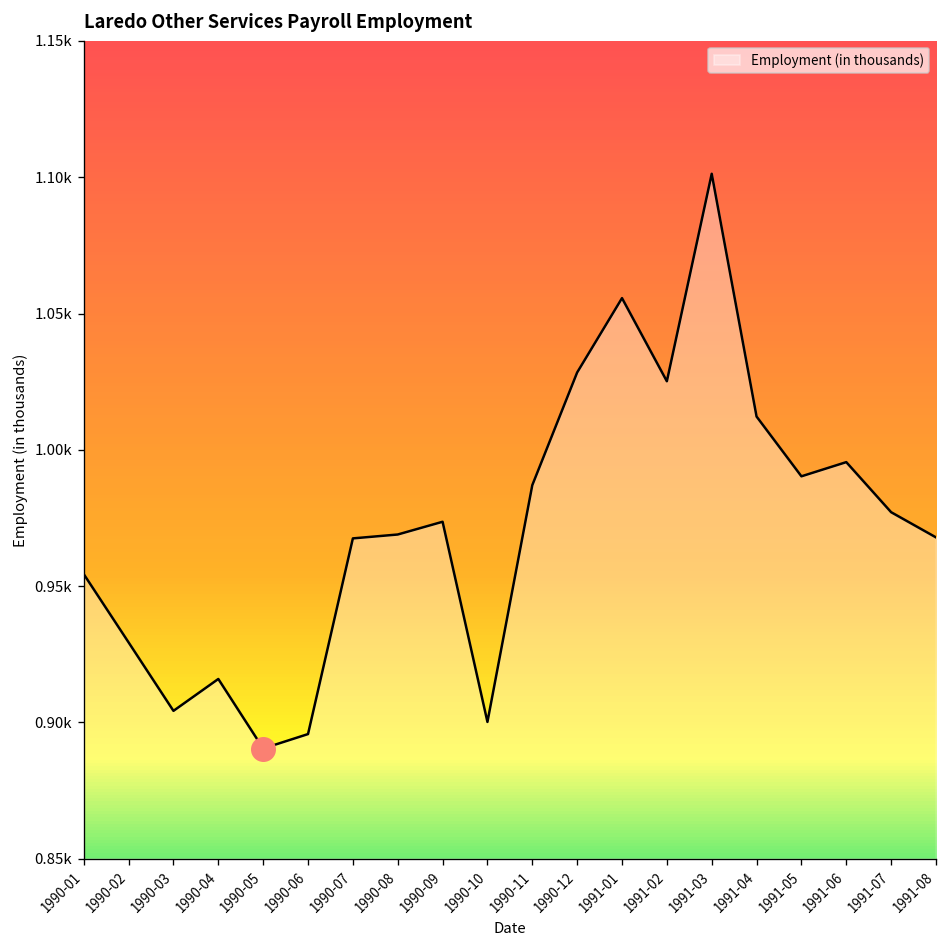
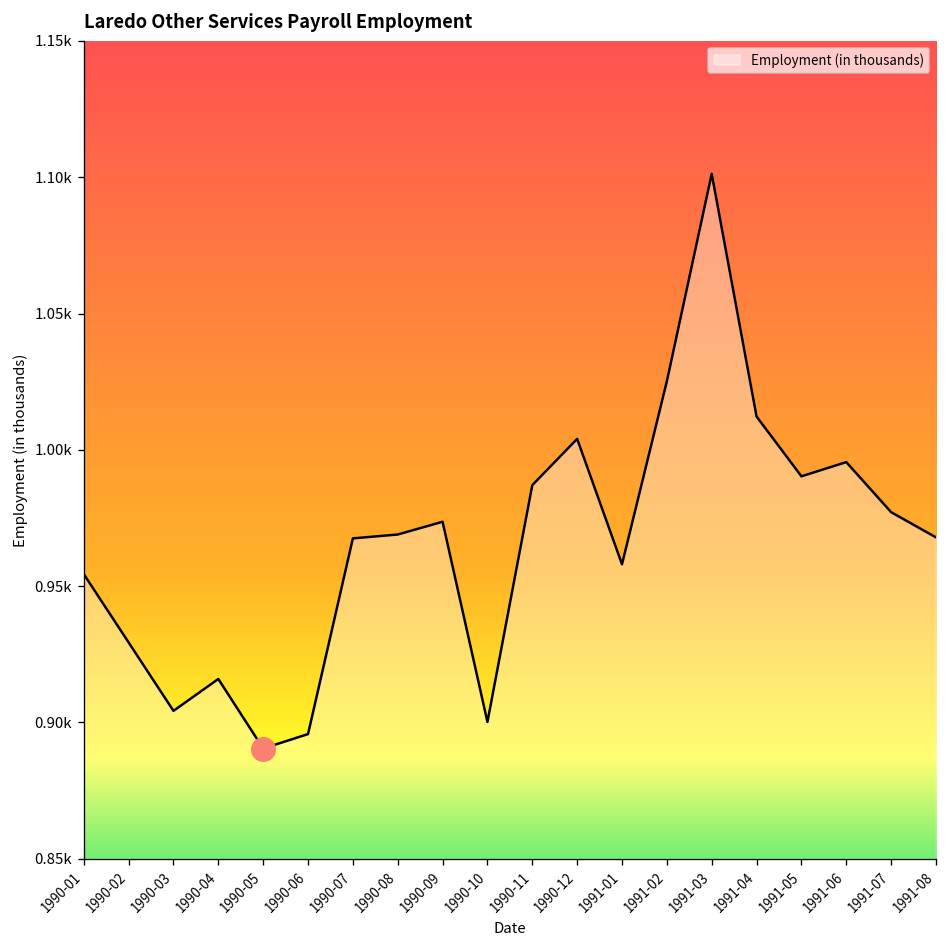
Employment (in thousands), 1990-12: 1028 -> 1004
Employment (in thousands), 1991-01: 1056 -> 958
